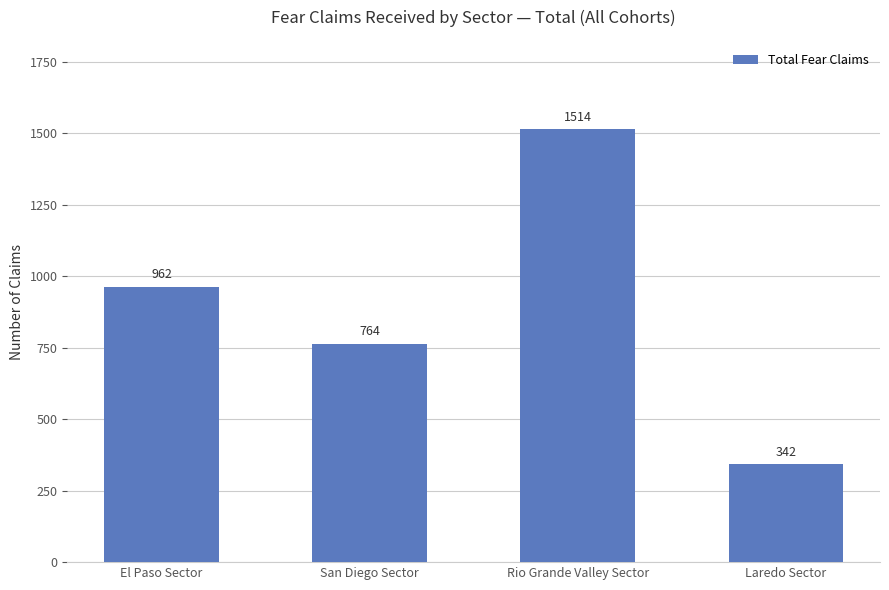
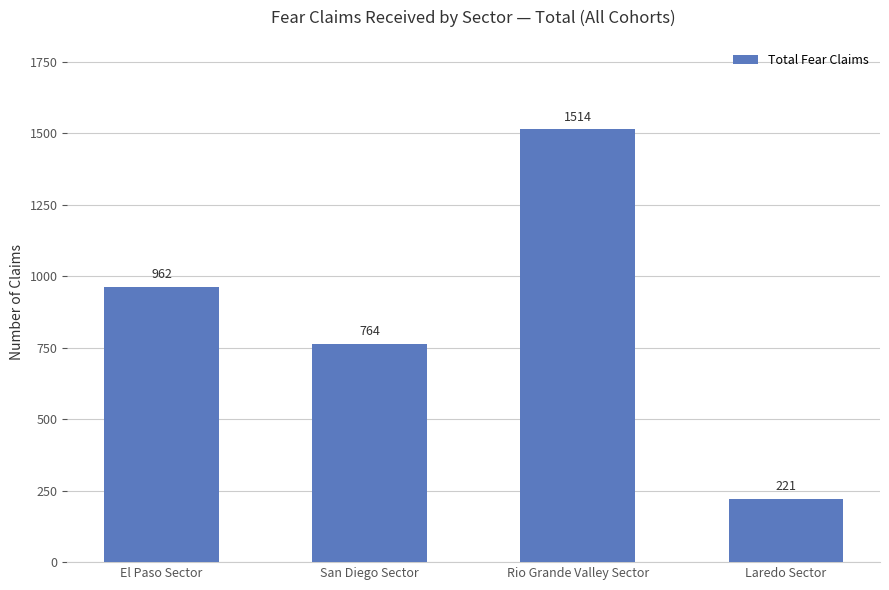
Laredo Sector: 342 -> 221
